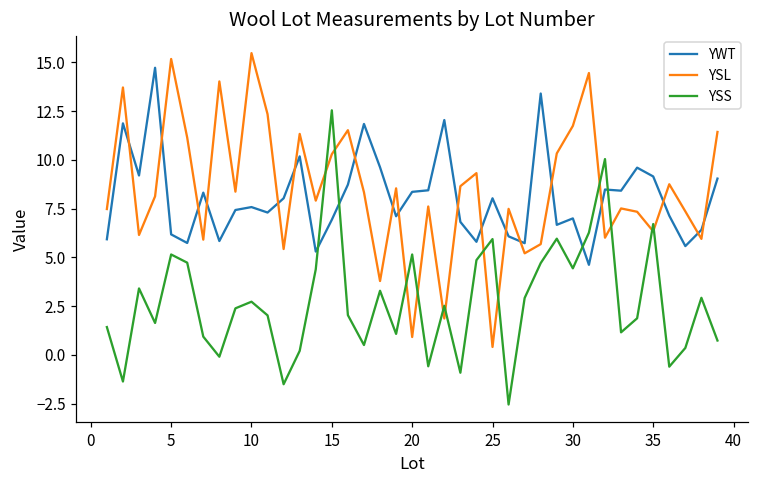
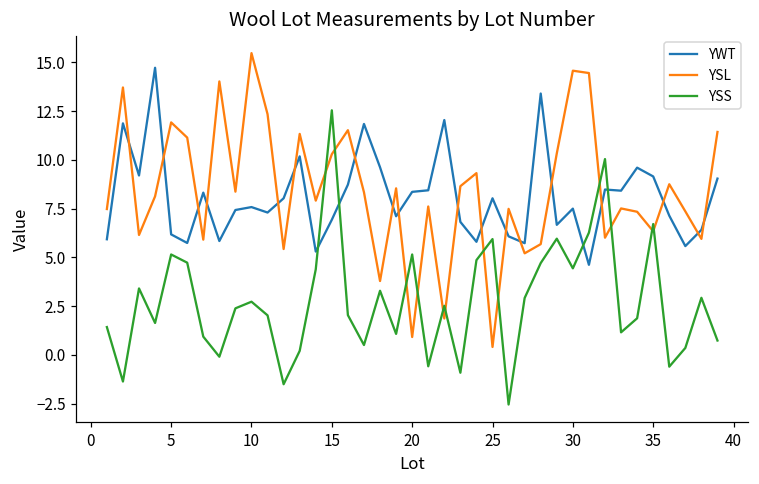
YSL, 5: 15.2 -> 11.9
YWT, 30: 7.0 -> 7.5
YSL, 30: 11.7 -> 14.6
